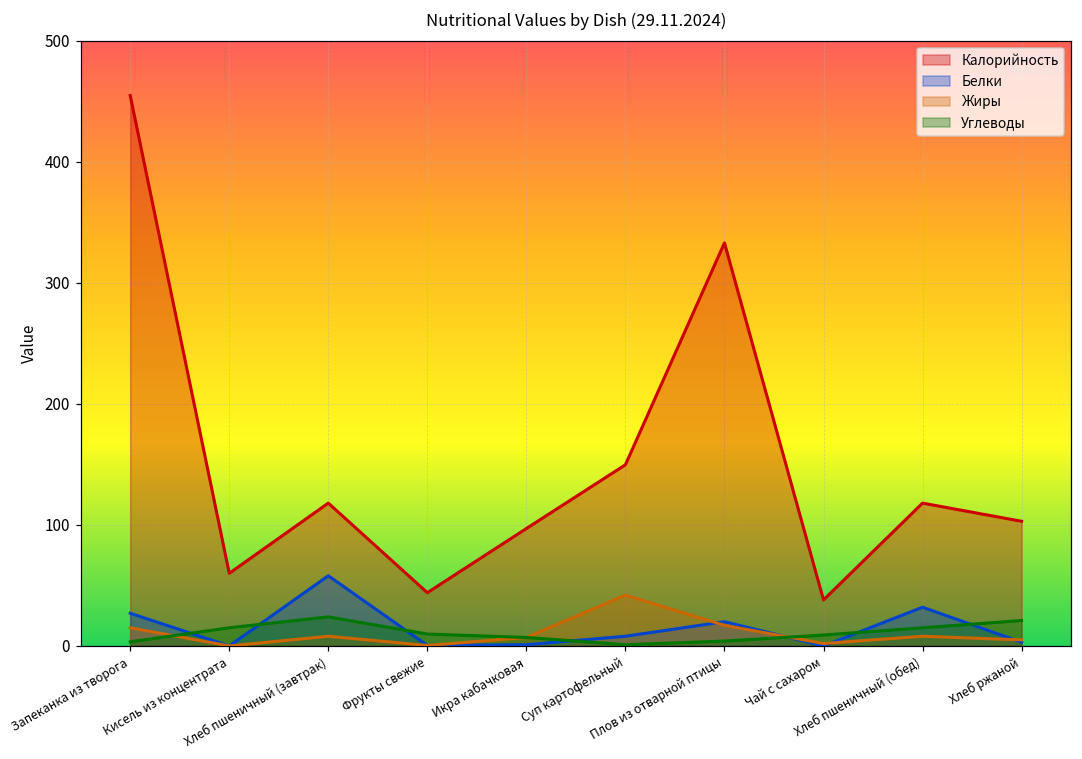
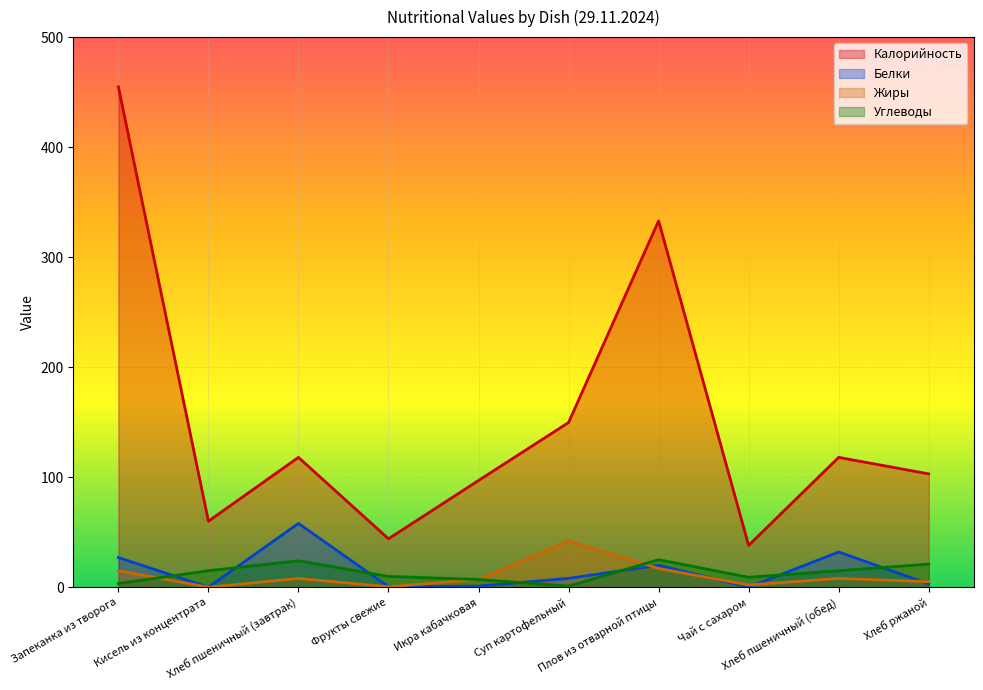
Углеводы, Плов из отварной птицы: 4 -> 25
